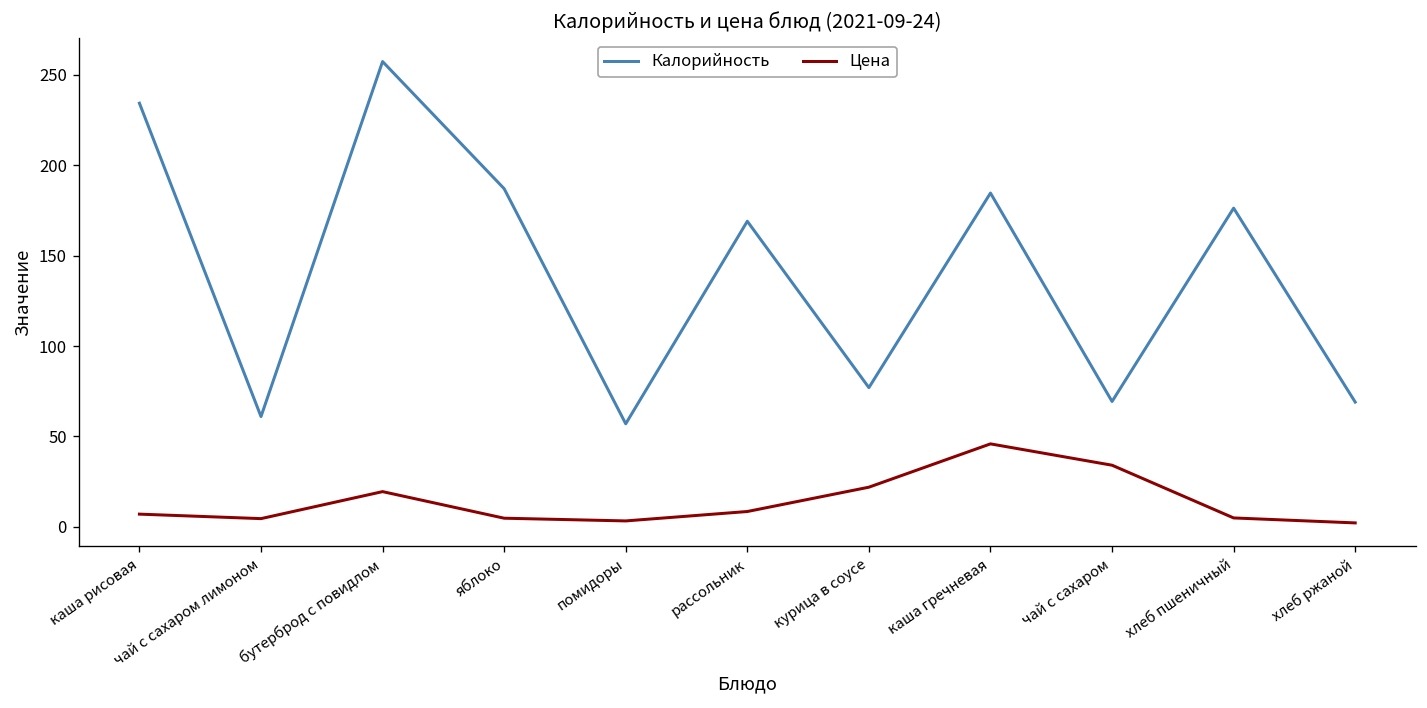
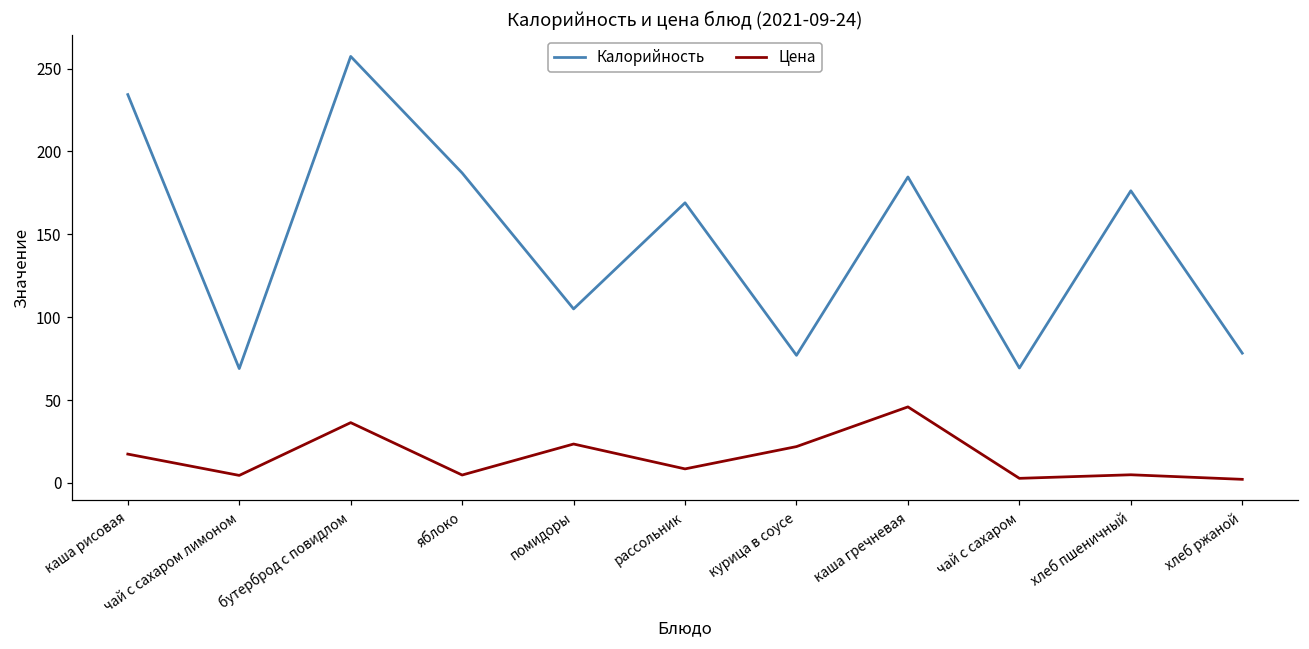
Цена, каша рисовая: 7 -> 17
Калорийность, чай с сахаром лимоном: 61 -> 69
Цена, бутерброд с повидлом: 20 -> 36
Калорийность, помидоры: 57 -> 105
Цена, помидоры: 3 -> 24
Цена, чай с сахаром: 34 -> 3
Калорийность, хлеб ржаной: 69 -> 78
